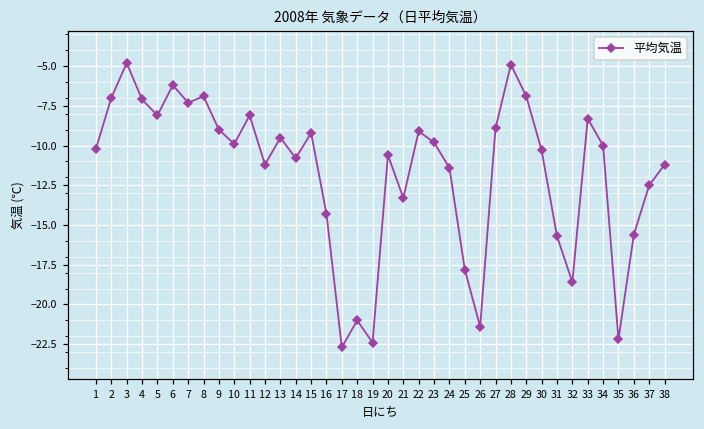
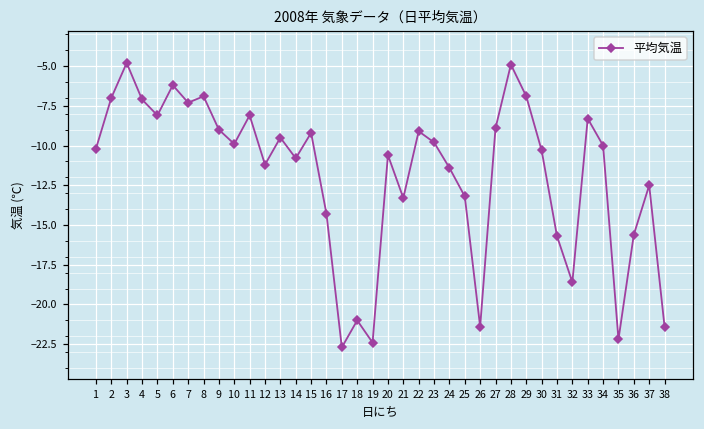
25: -17.8 -> -13.2
38: -11.2 -> -21.4
